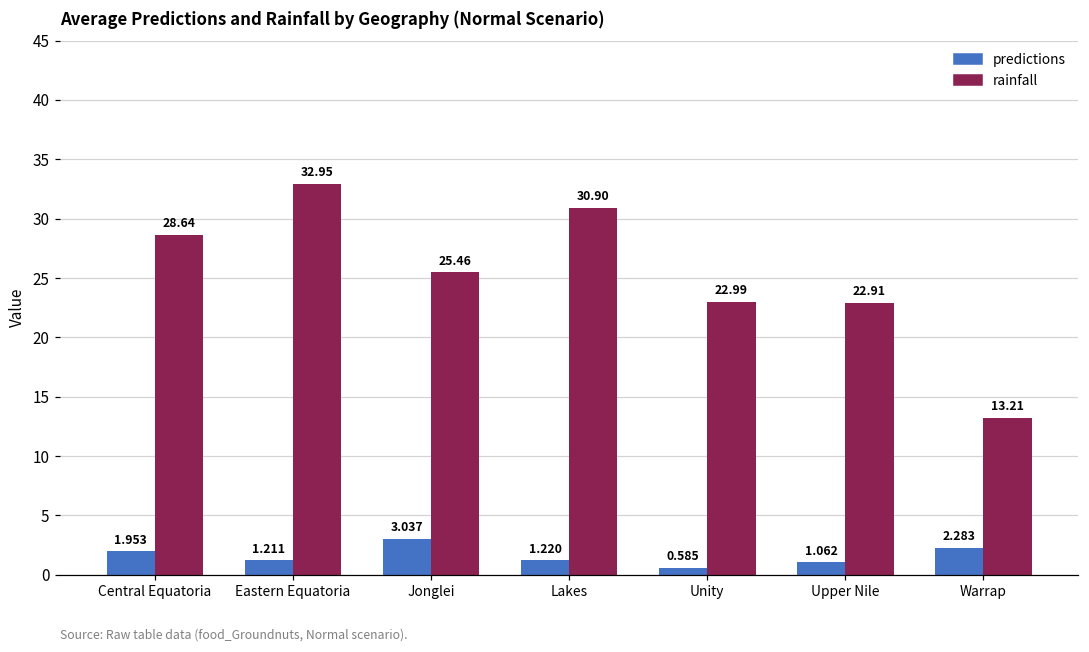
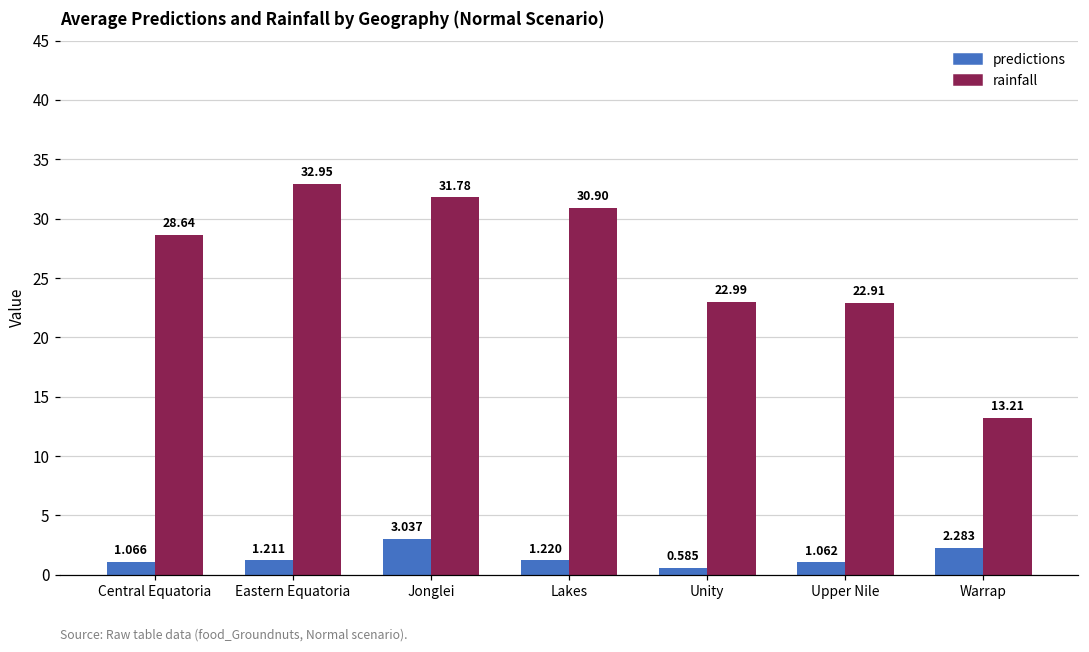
predictions, Central Equatoria: 1.953 -> 1.066
rainfall, Jonglei: 25.46 -> 31.78
